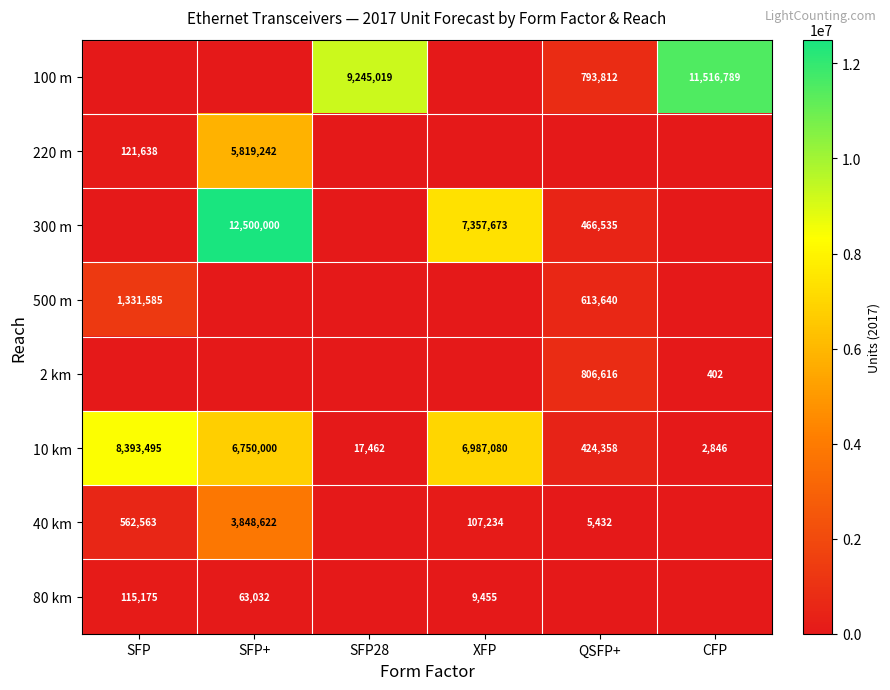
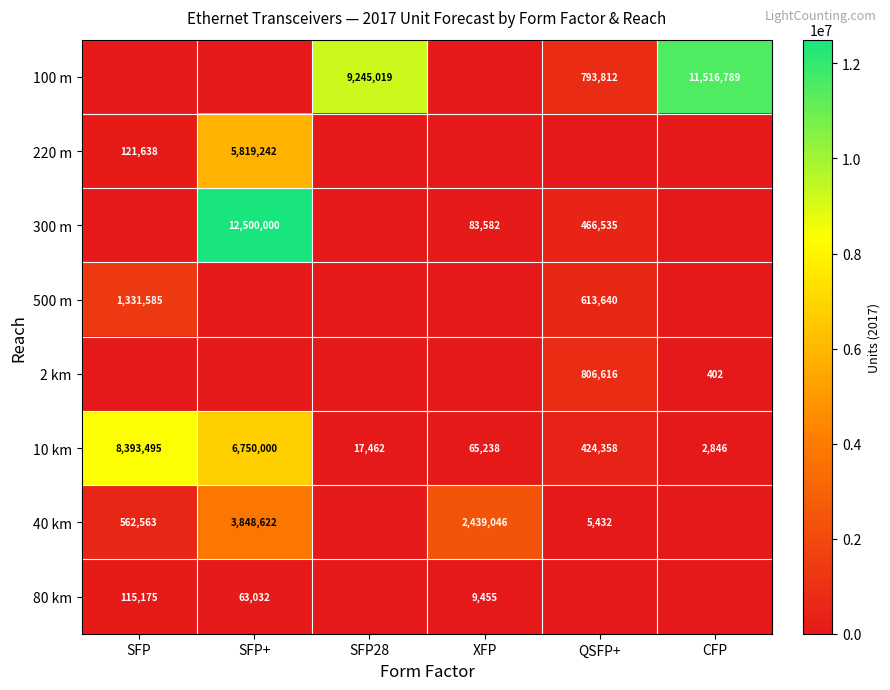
300 m, XFP: 7,357,673 -> 83,582
10 km, XFP: 6,987,080 -> 65,238
40 km, XFP: 107,234 -> 2,439,046
